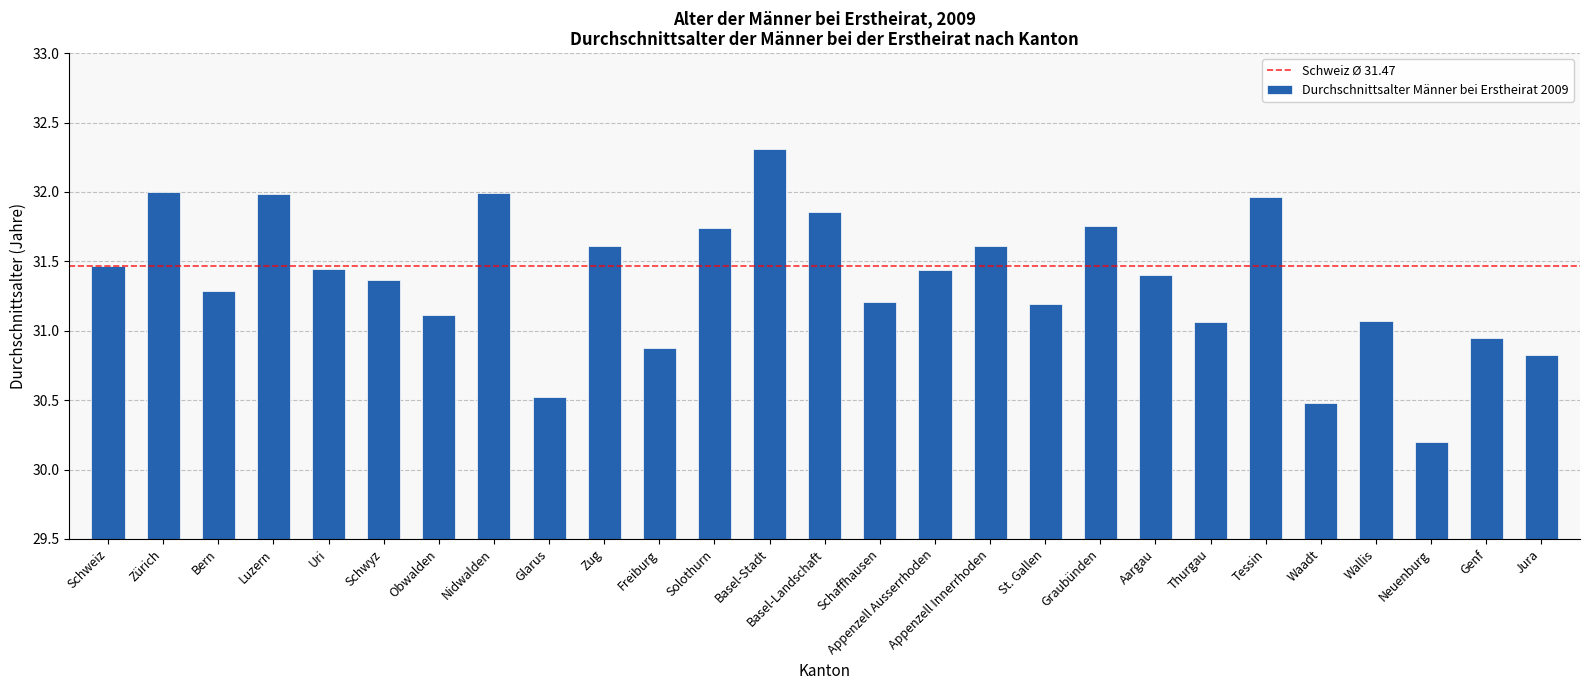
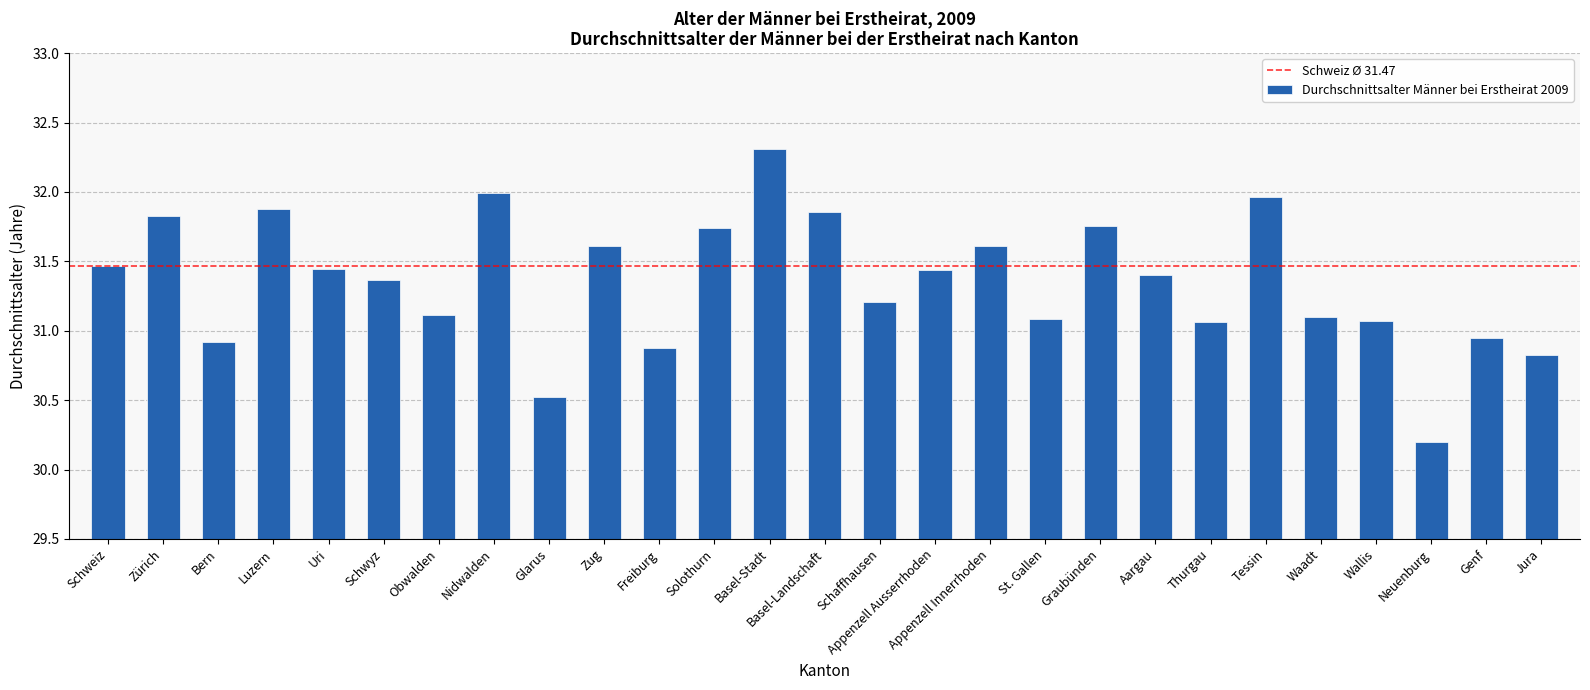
Zürich: 32.00 -> 31.83
Bern: 31.29 -> 30.92
Luzern: 31.98 -> 31.88
St. Gallen: 31.20 -> 31.09
Waadt: 30.48 -> 31.10
